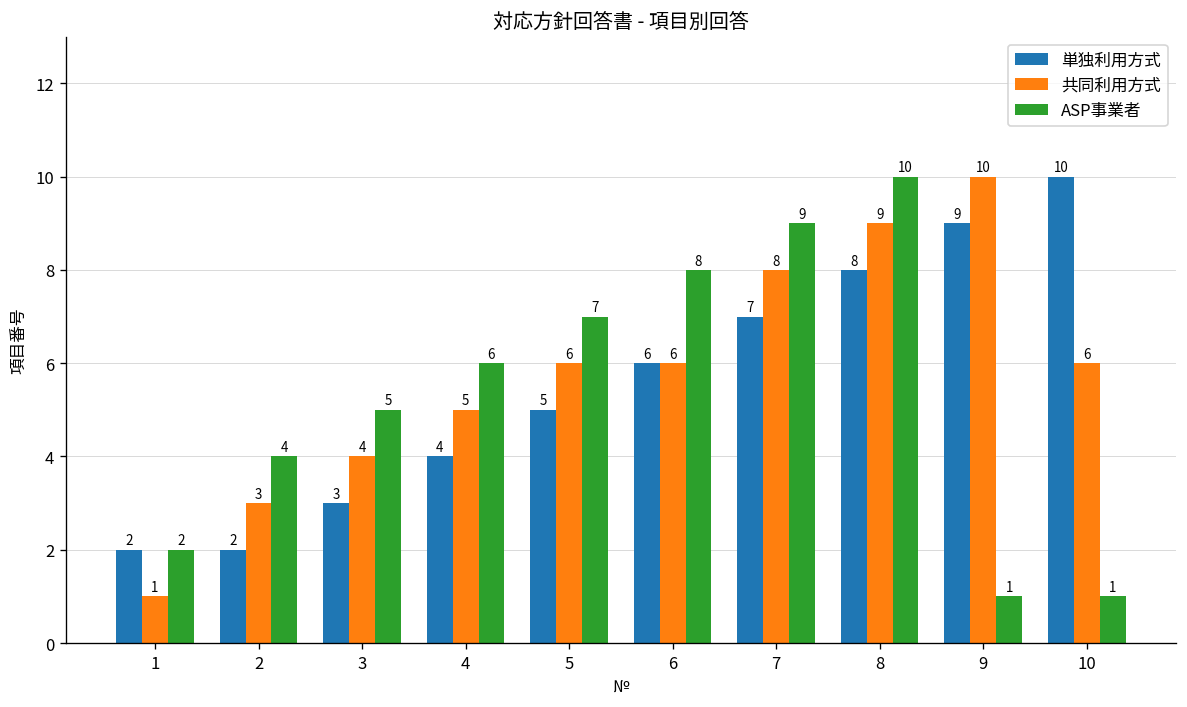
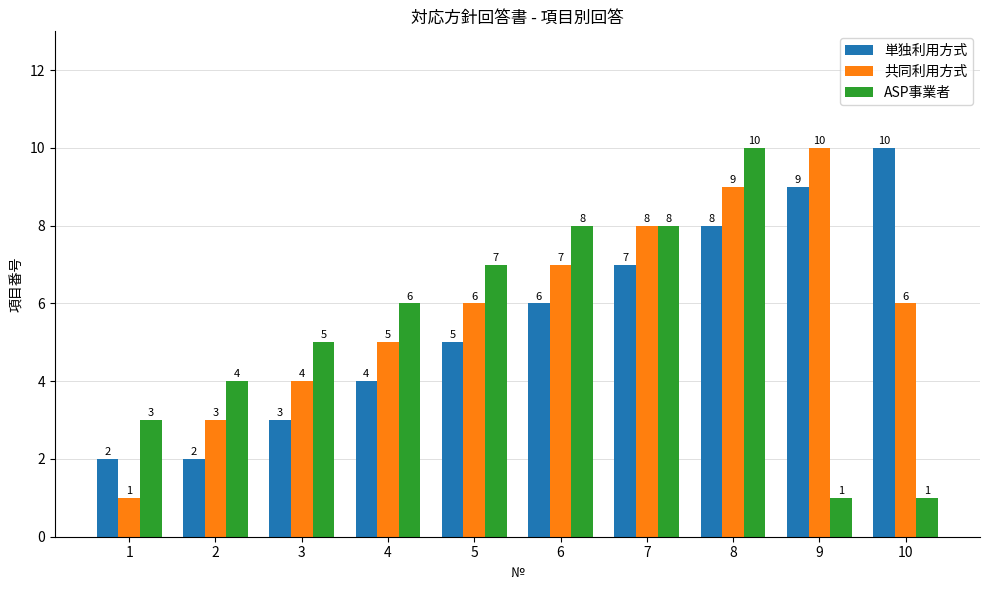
ASP事業者, 1: 2 -> 3
共同利用方式, 6: 6 -> 7
ASP事業者, 7: 9 -> 8
